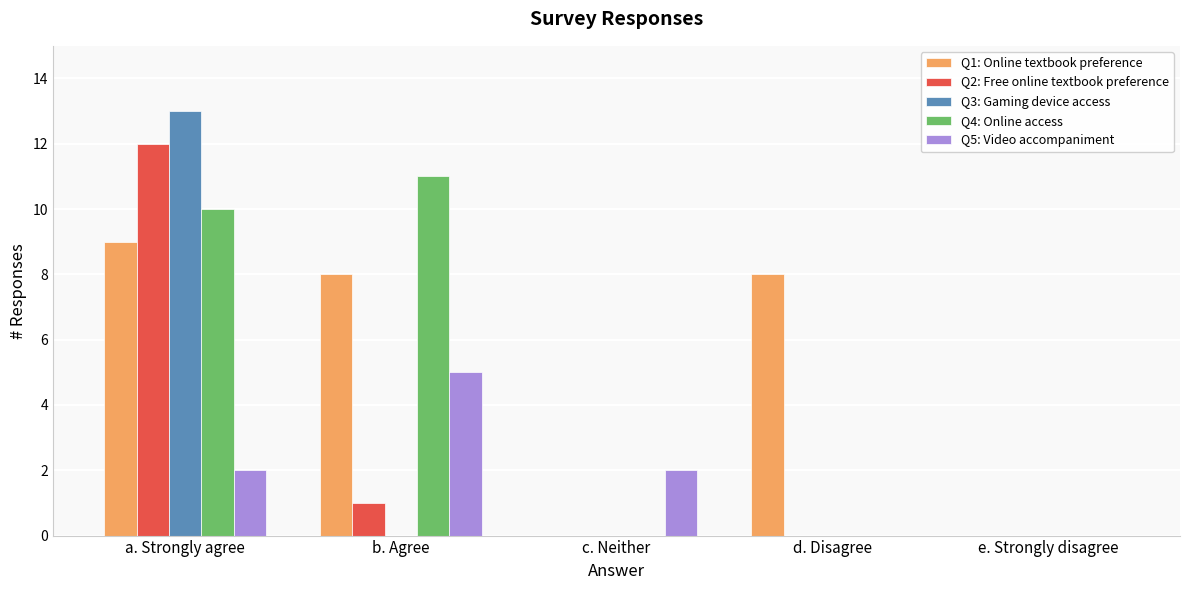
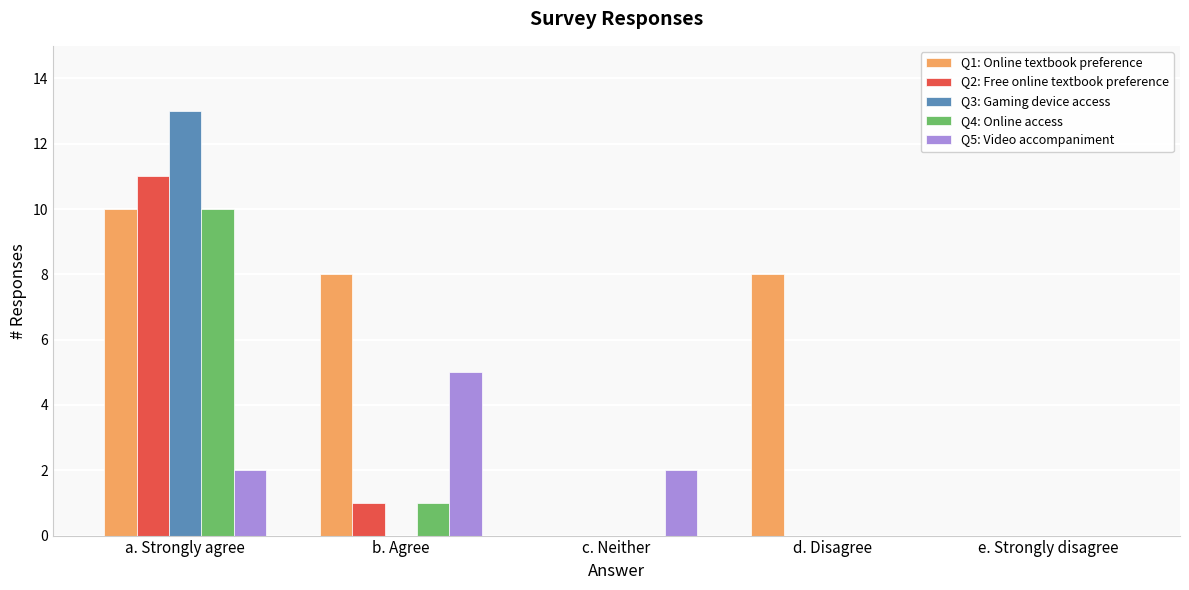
Q1: Online textbook preference, a. Strongly agree: 9 -> 10
Q2: Free online textbook preference, a. Strongly agree: 12 -> 11
Q4: Online access, b. Agree: 11 -> 1
